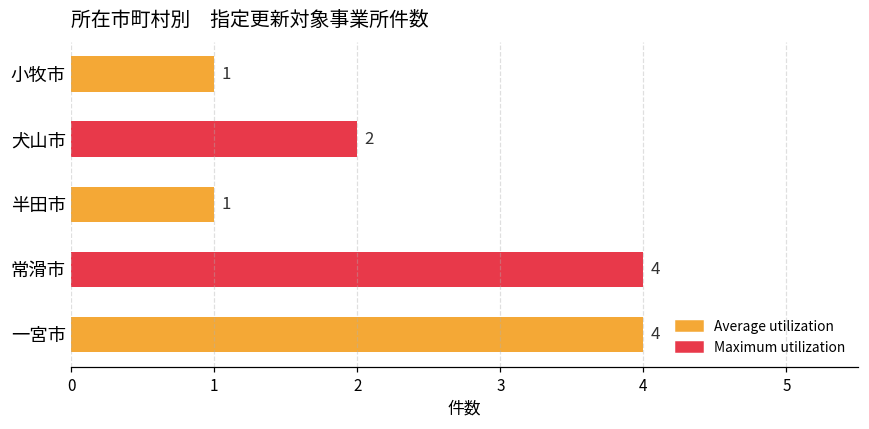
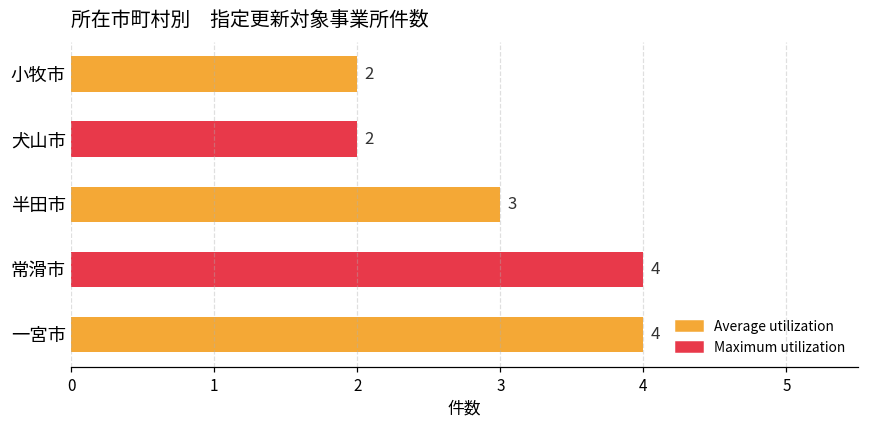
小牧市: 1 -> 2
半田市: 1 -> 3
